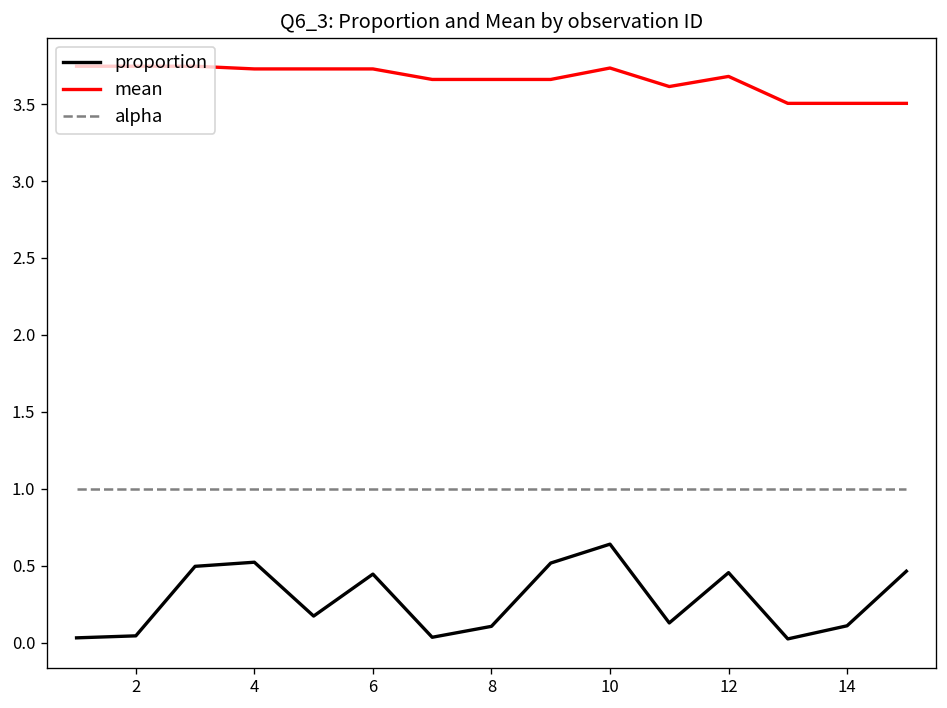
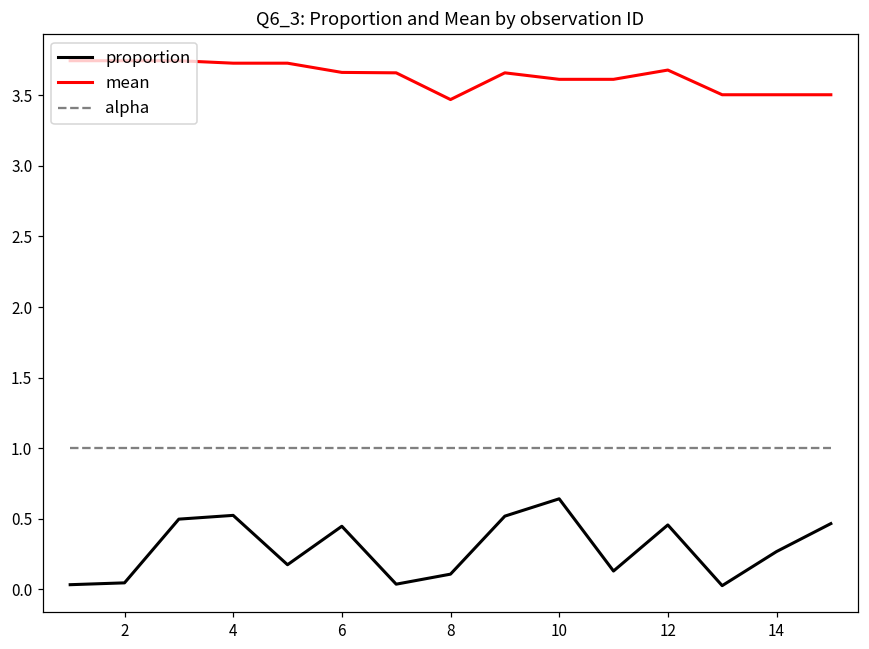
mean, 6: 3.73 -> 3.66
mean, 8: 3.66 -> 3.47
mean, 10: 3.73 -> 3.61
proportion, 14: 0.11 -> 0.27
